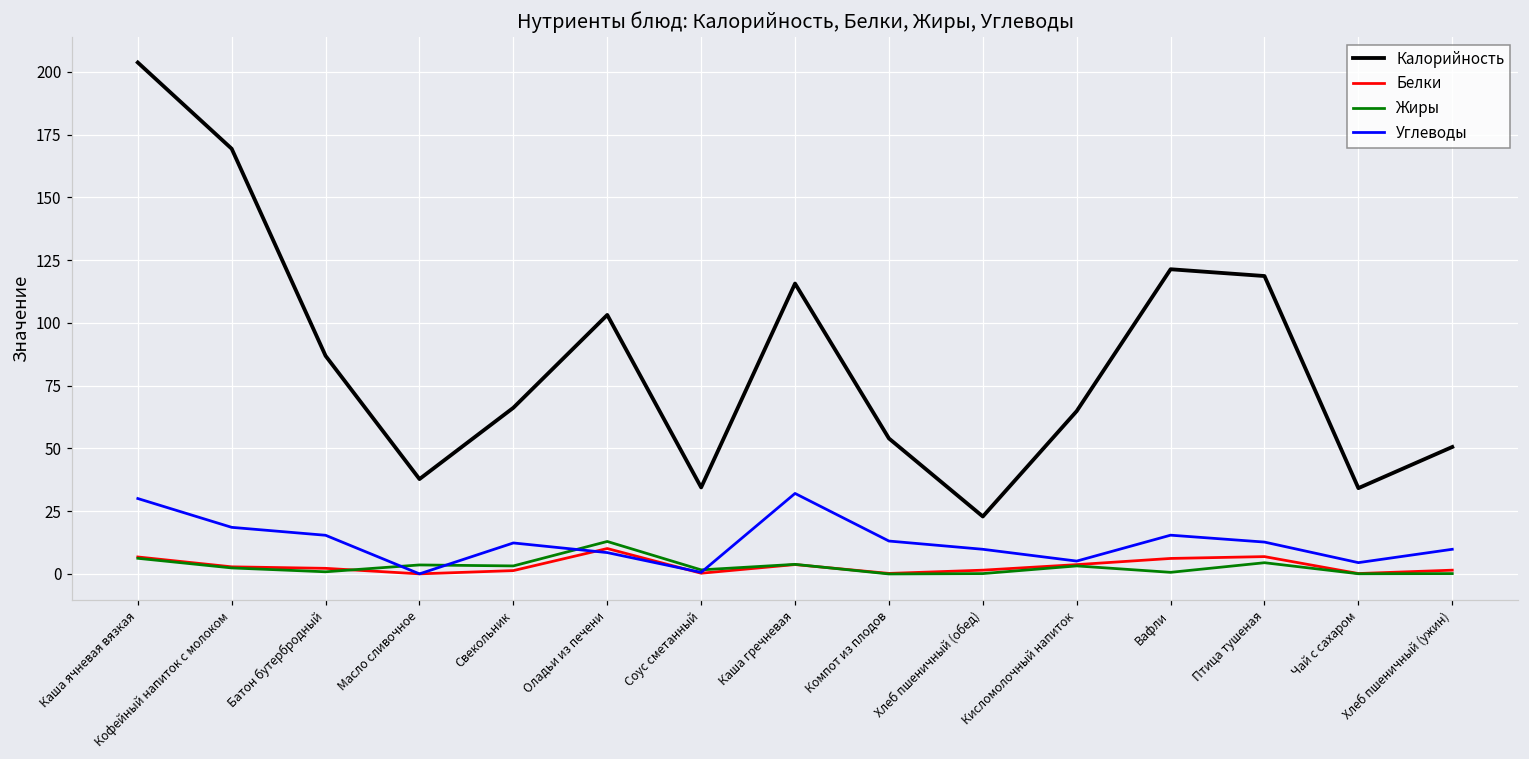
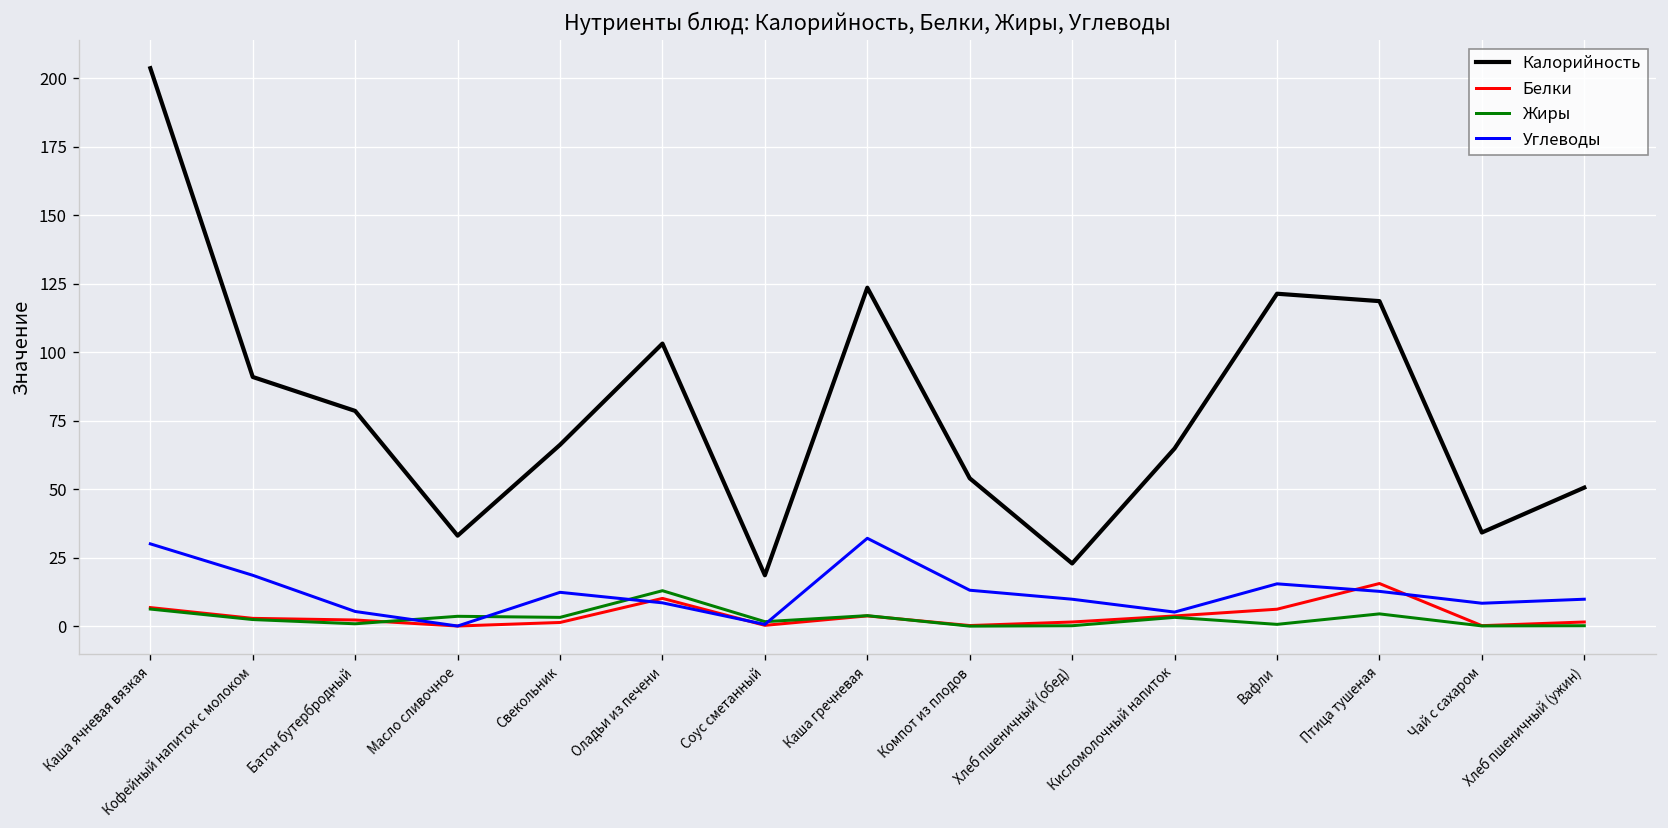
Калорийность, Кофейный напиток с молоком: 169 -> 91
Калорийность, Батон бутербродный: 87 -> 79
Углеводы, Батон бутербродный: 15 -> 5
Калорийность, Масло сливочное: 38 -> 33
Калорийность, Соус сметанный: 34 -> 19
Калорийность, Каша гречневая: 116 -> 124
Белки, Птица тушеная: 7 -> 16
Углеводы, Чай с сахаром: 5 -> 8
